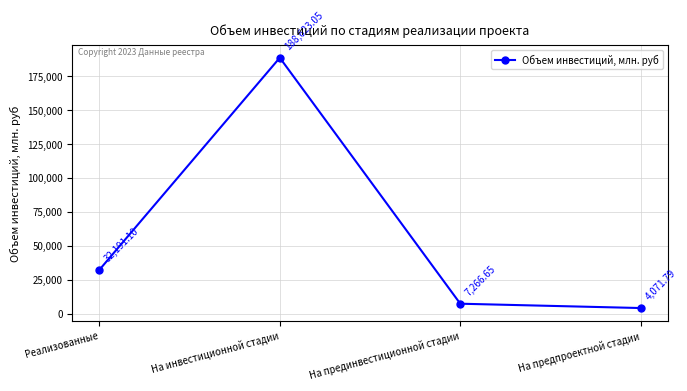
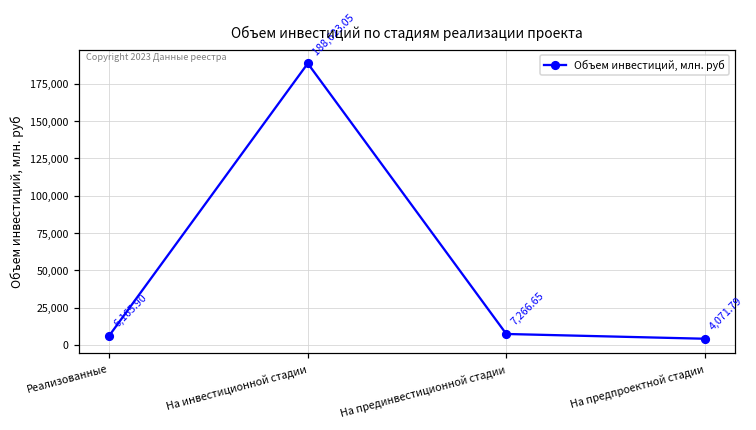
Реализованные: 32,191.10 -> 6,165.90
